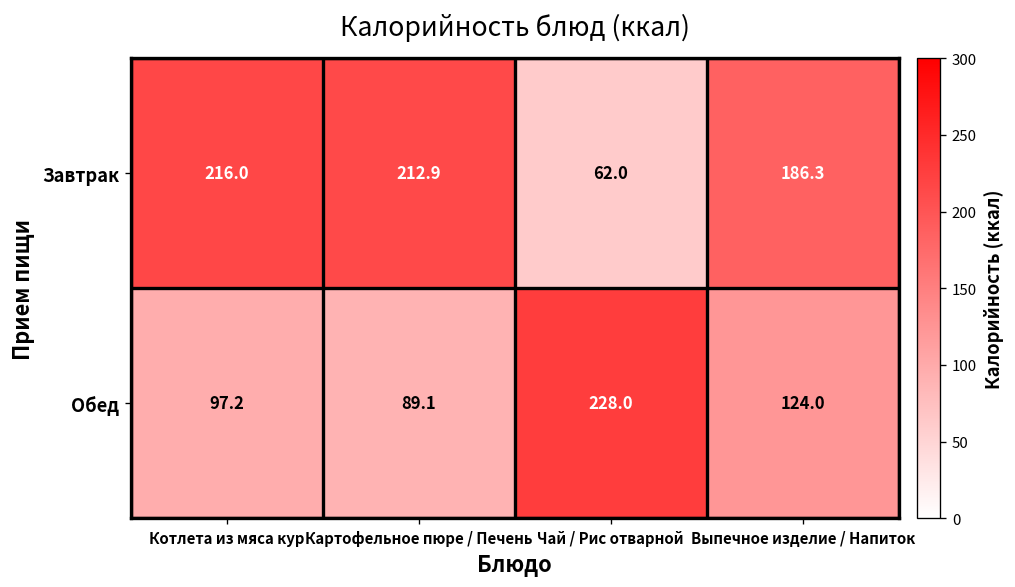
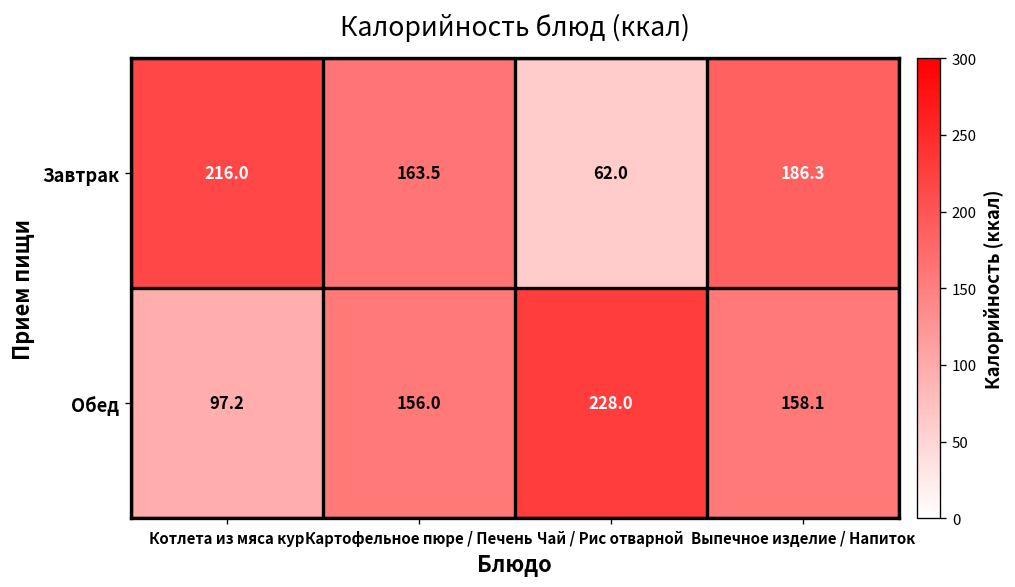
Завтрак, Картофельное пюре / Печень: 212.9 -> 163.5
Обед, Картофельное пюре / Печень: 89.1 -> 156.0
Обед, Выпечное изделие / Напиток: 124.0 -> 158.1
